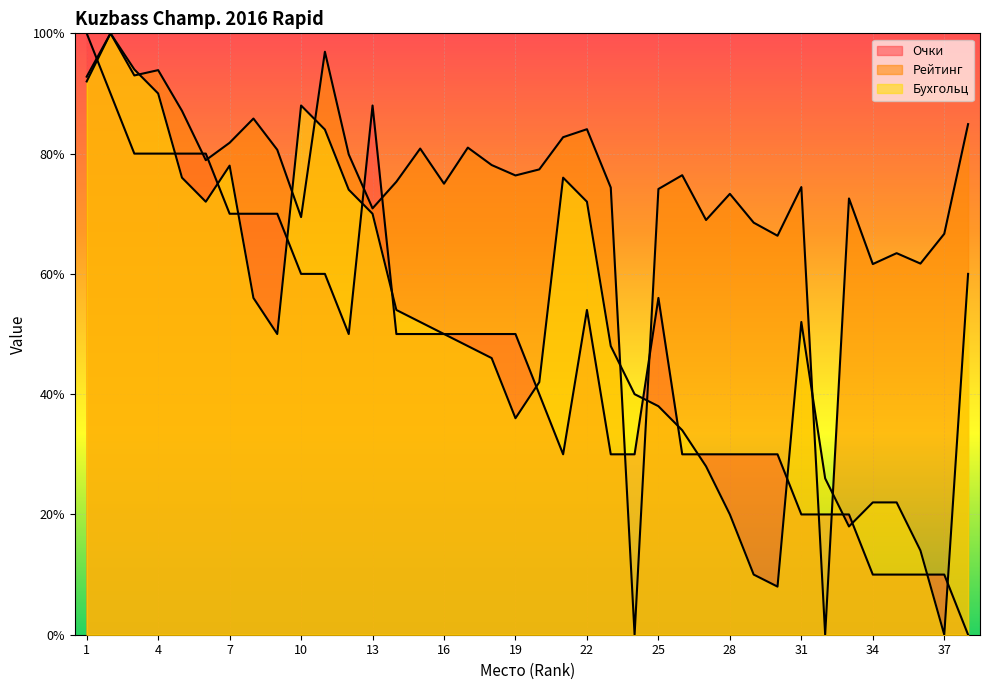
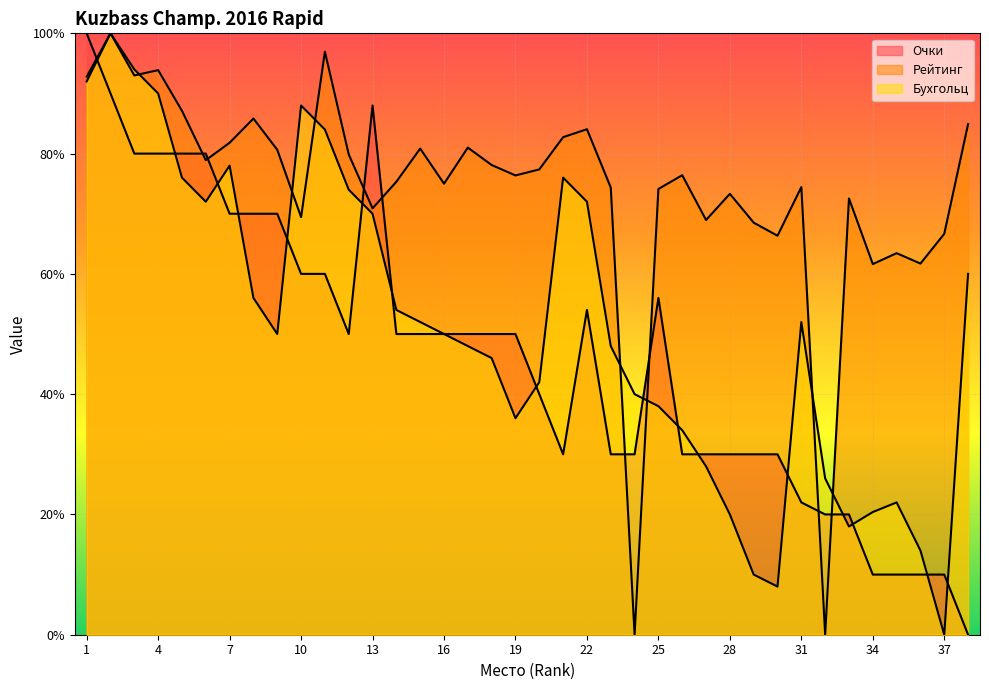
Очки, 31: 20% -> 22%
Бухгольц, 34: 22% -> 20%
